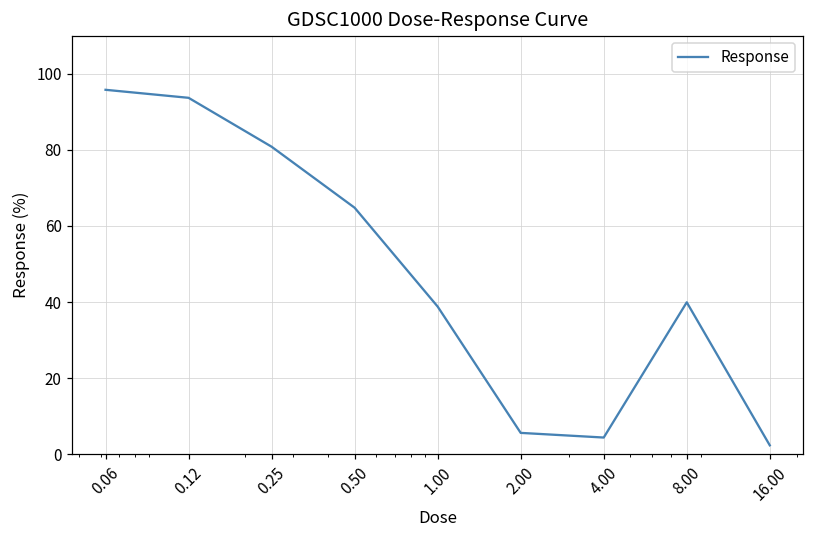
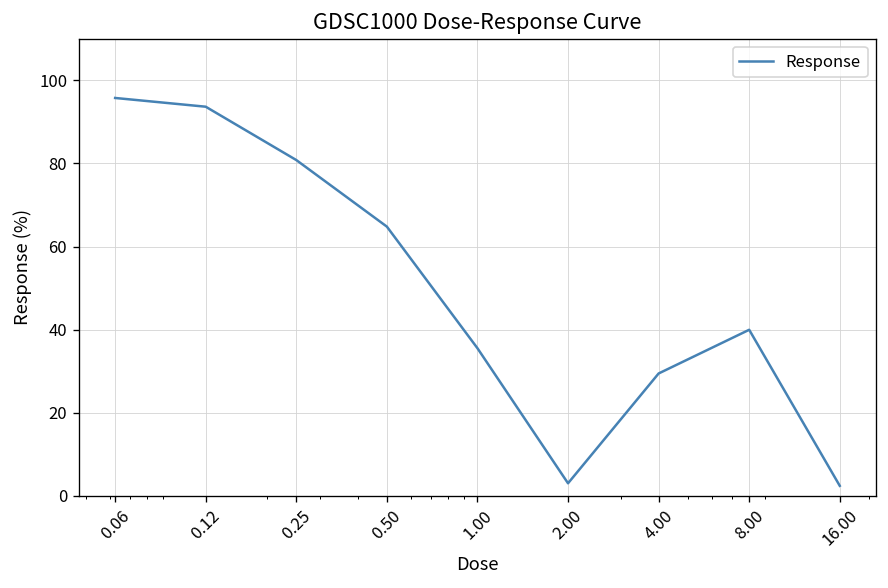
1.00: 39 -> 36
2.00: 6 -> 3
4.00: 4 -> 29
